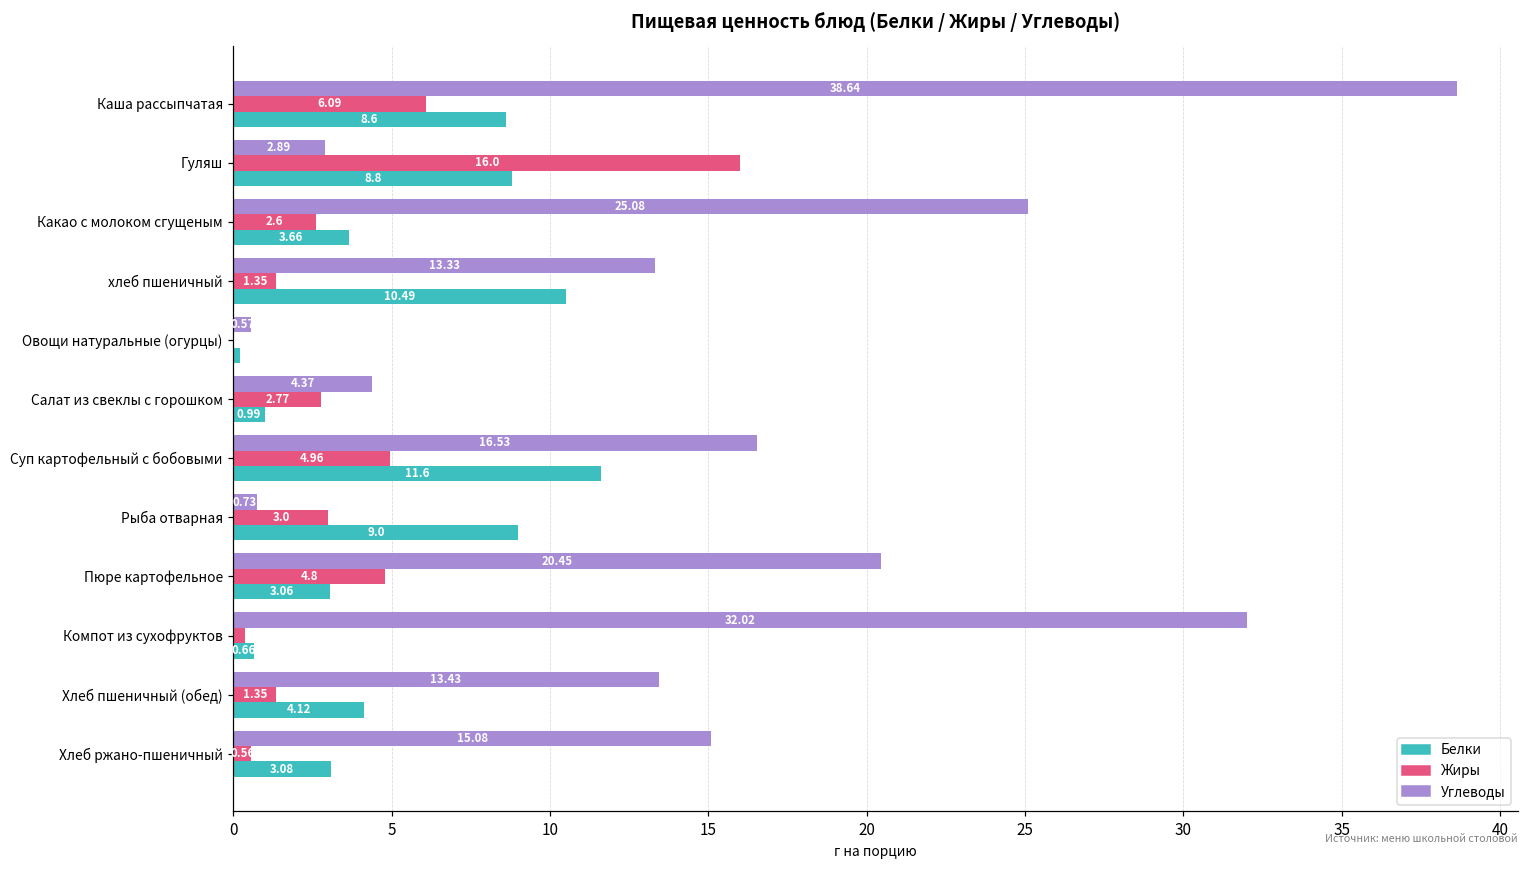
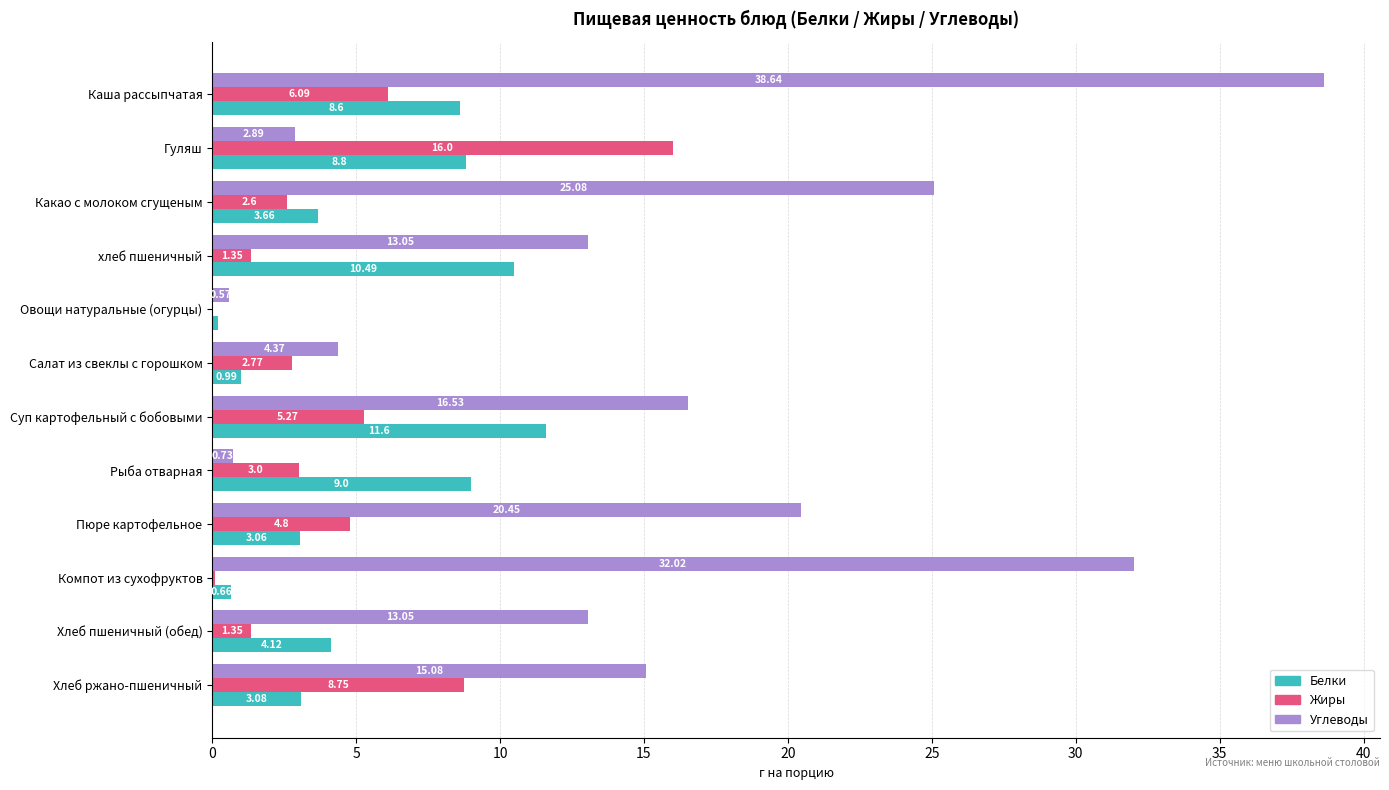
Углеводы, хлеб пшеничный: 13.33 -> 13.05
Жиры, Суп картофельный с бобовыми: 4.96 -> 5.27
Жиры, Компот из сухофруктов: 0.4 -> 0.1
Углеводы, Хлеб пшеничный (обед): 13.43 -> 13.05
Жиры, Хлеб ржано-пшеничный: 0.56 -> 8.75
